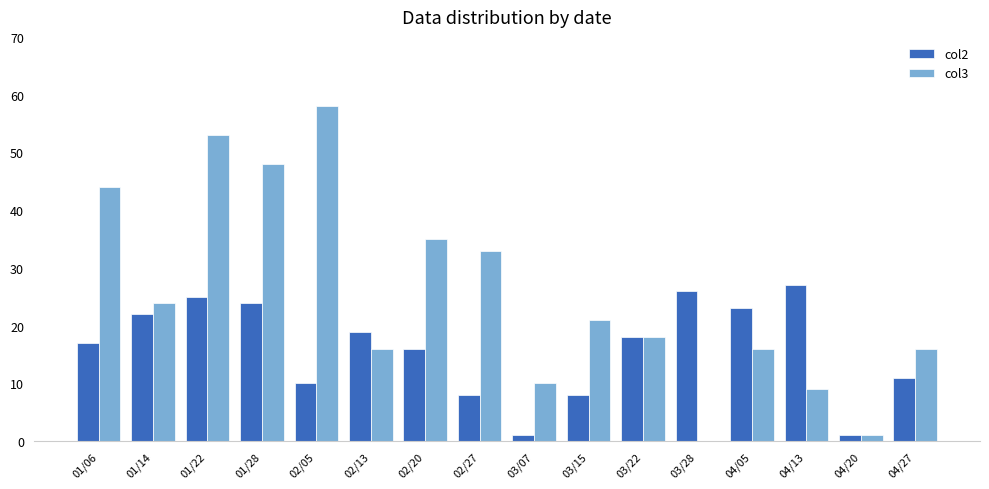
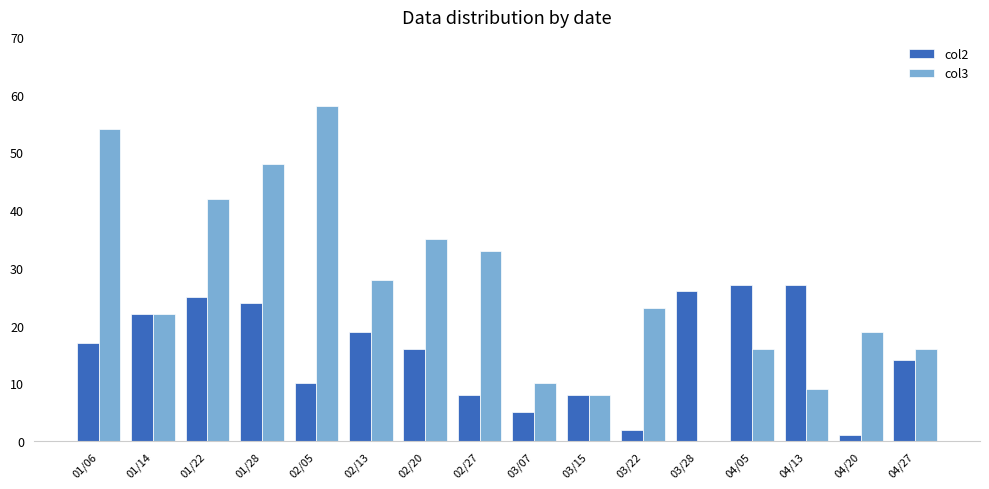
col3, 01/06: 44 -> 54
col3, 01/14: 24 -> 22
col3, 01/22: 53 -> 42
col3, 02/13: 16 -> 28
col2, 03/07: 1 -> 5
col3, 03/15: 21 -> 8
col2, 03/22: 18 -> 2
col3, 03/22: 18 -> 23
col2, 04/05: 23 -> 27
col3, 04/20: 1 -> 19
col2, 04/27: 11 -> 14
